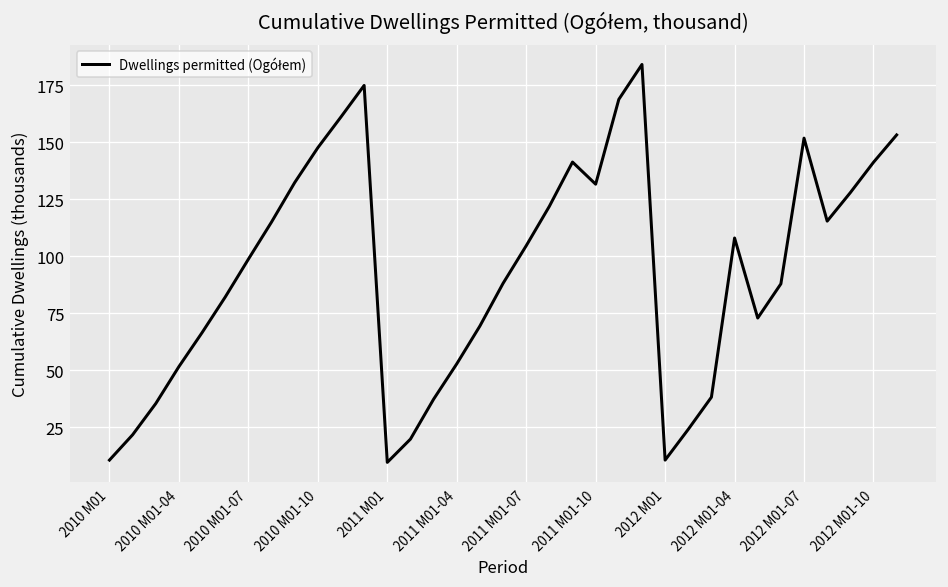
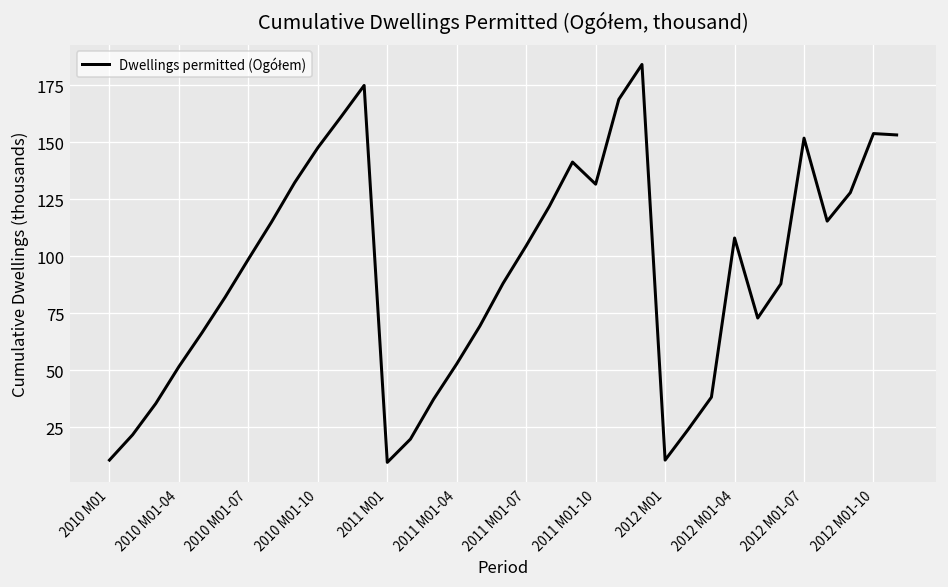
2012 M01-10: 141 -> 154
